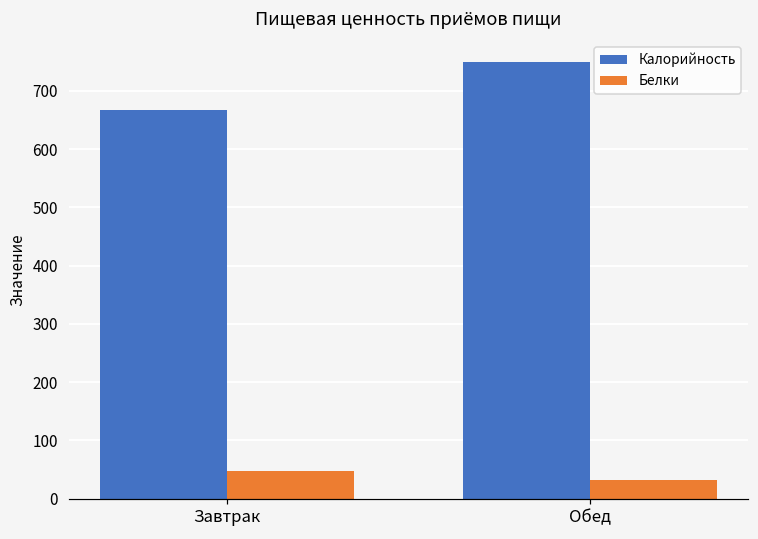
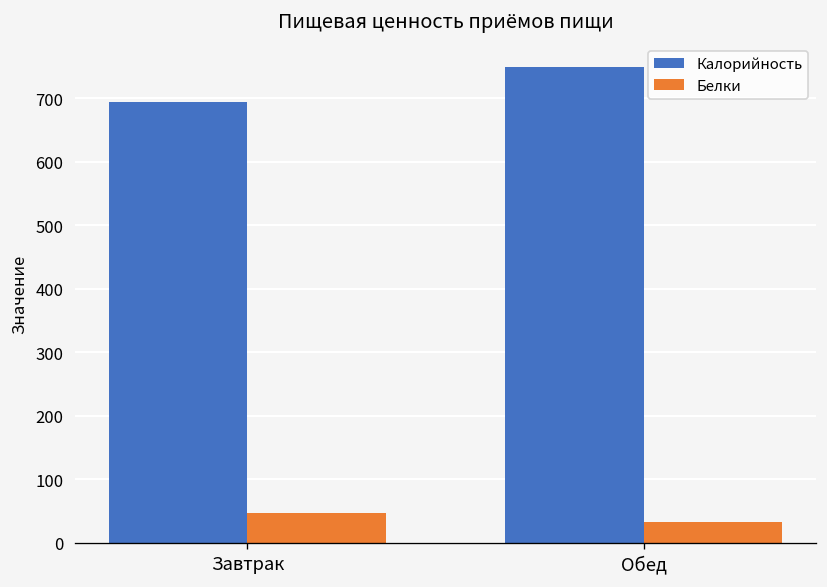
Калорийность, Завтрак: 670 -> 690
